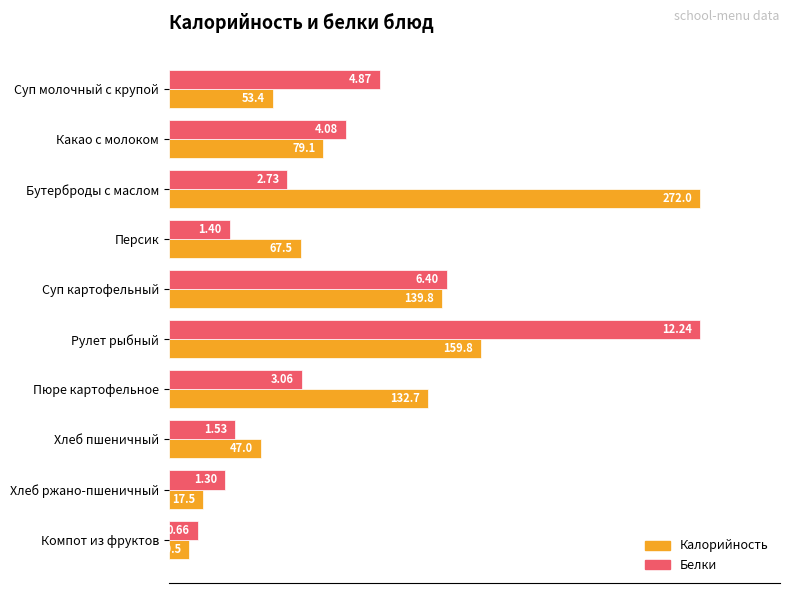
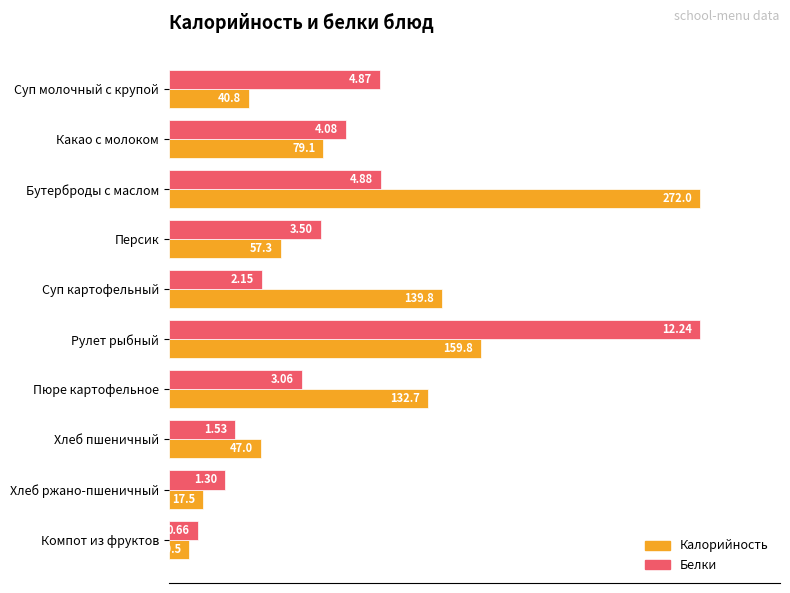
Калорийность, Суп молочный с крупой: 53.4 -> 40.8
Белки, Бутерброды с маслом: 2.73 -> 4.88
Белки, Персик: 1.40 -> 3.50
Калорийность, Персик: 67.5 -> 57.3
Белки, Суп картофельный: 6.40 -> 2.15
